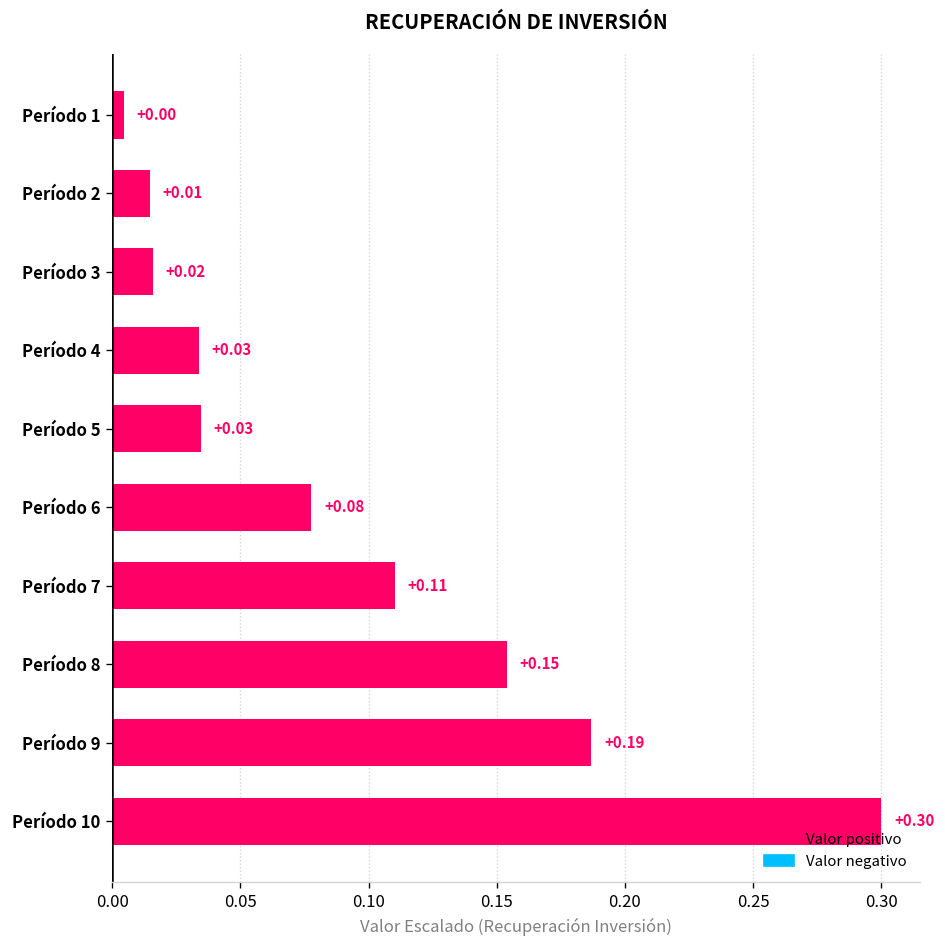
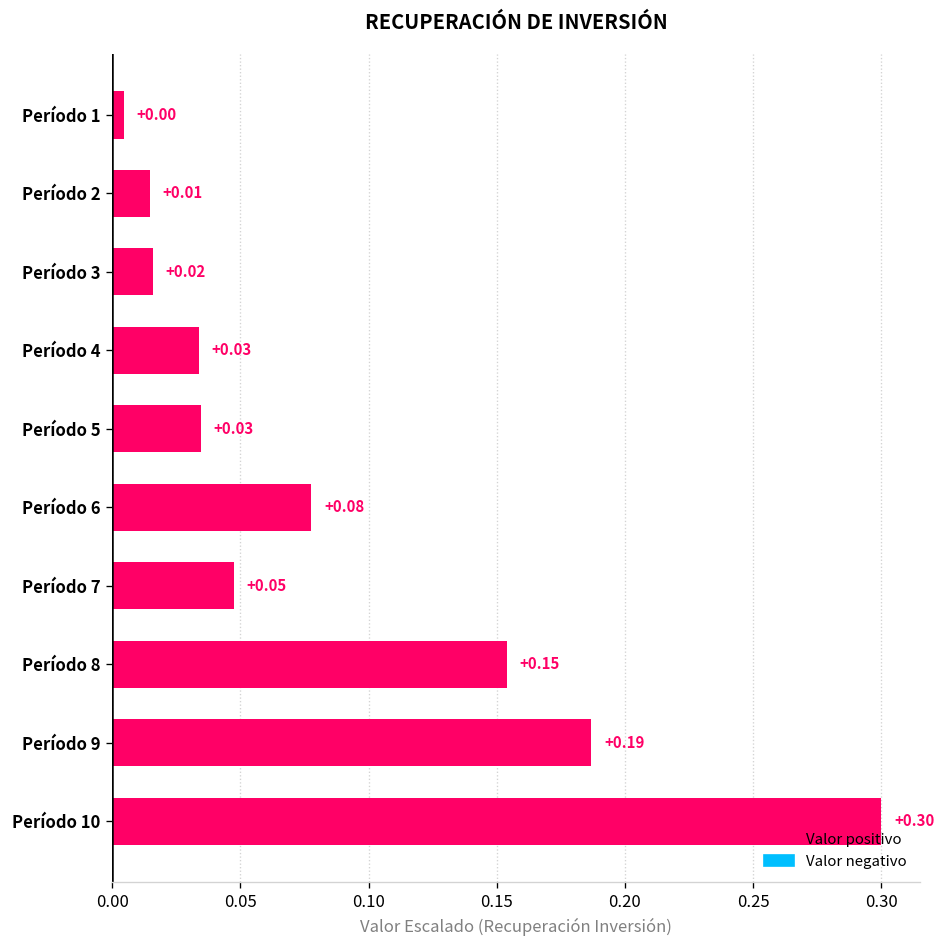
Período 7: +0.11 -> +0.05
